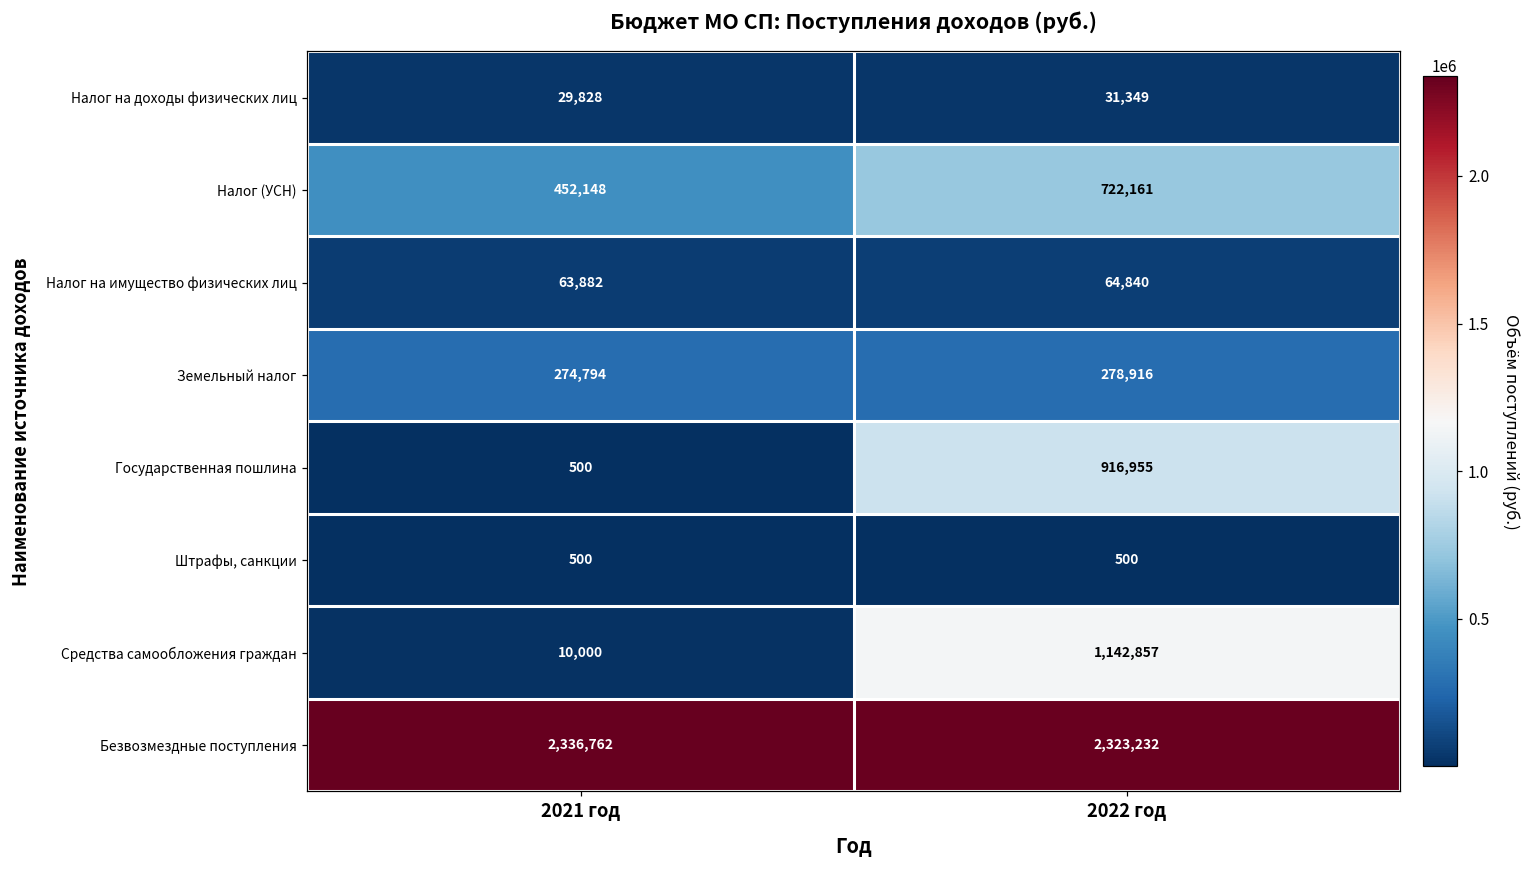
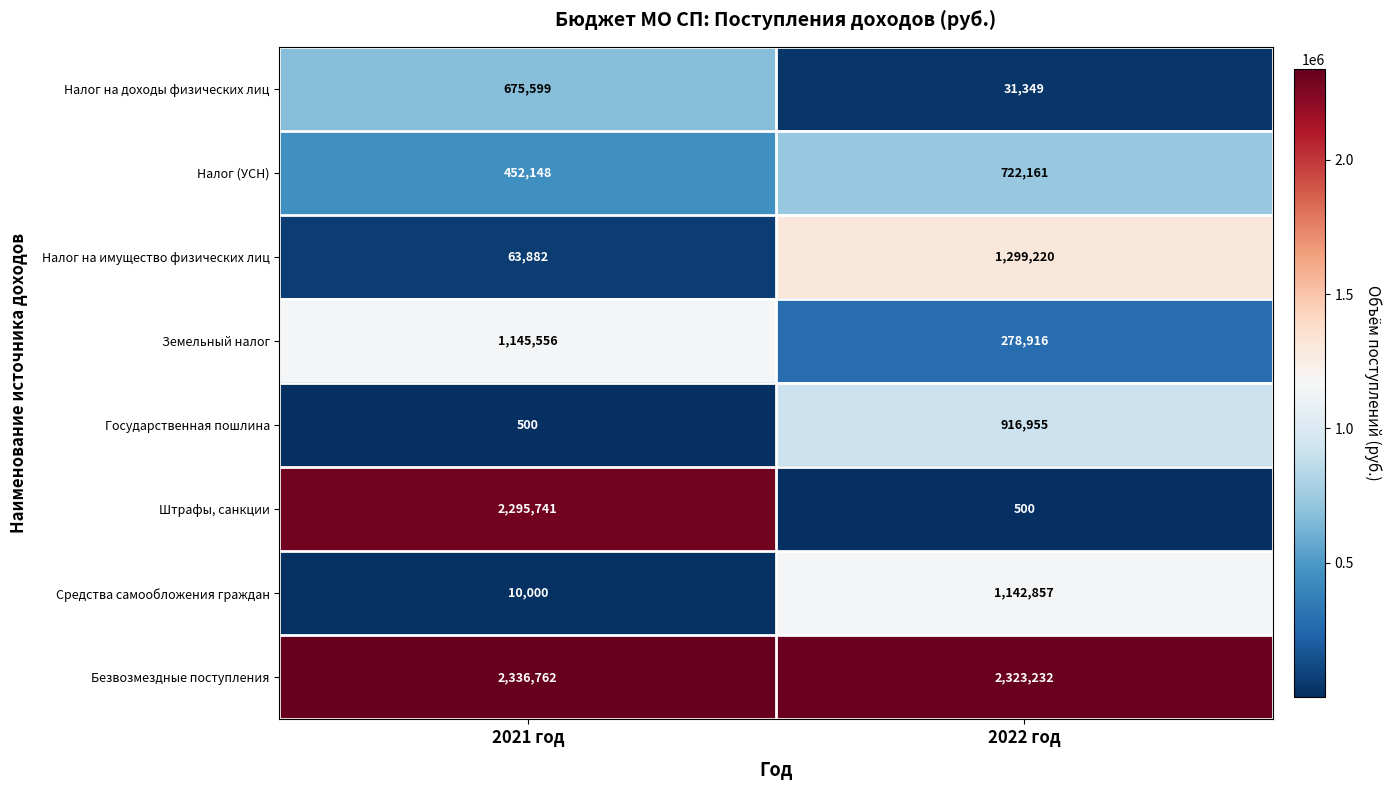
Налог на доходы физических лиц, 2021 год: 29,828 -> 675,599
Налог на имущество физических лиц, 2022 год: 64,840 -> 1,299,220
Земельный налог, 2021 год: 274,794 -> 1,145,556
Штрафы, санкции, 2021 год: 500 -> 2,295,741
